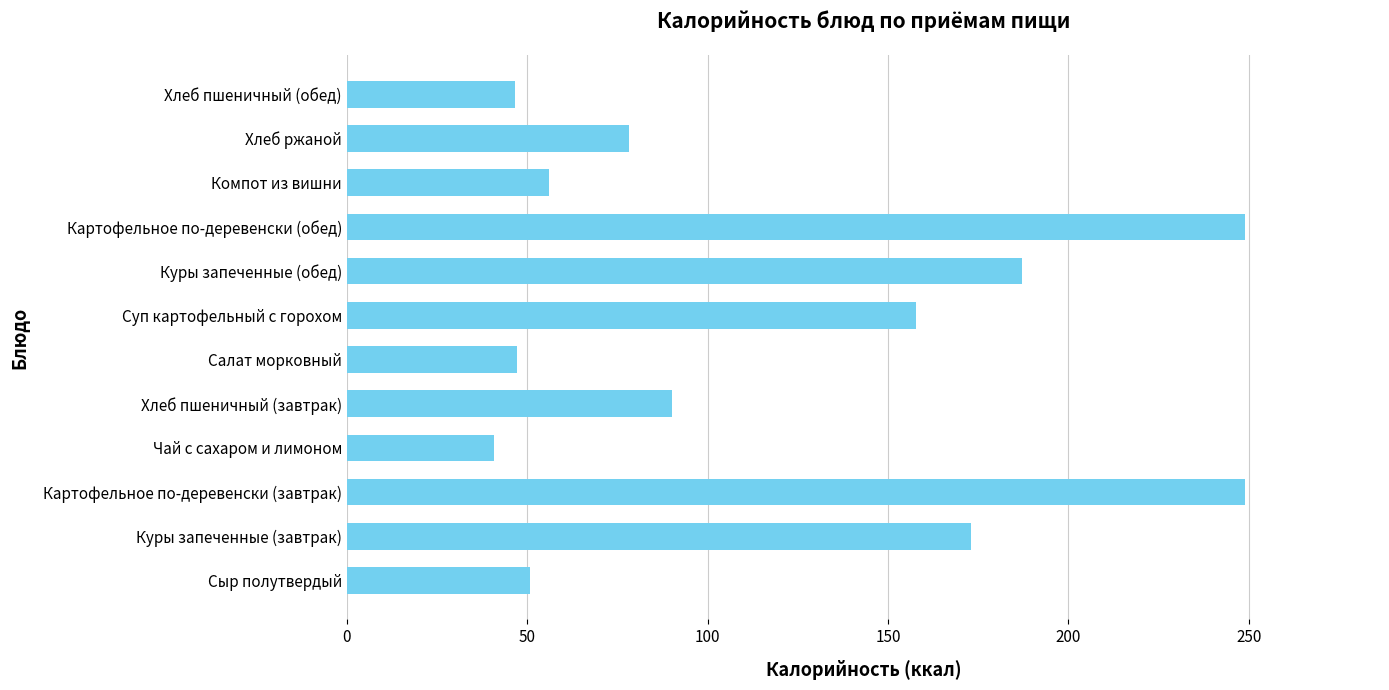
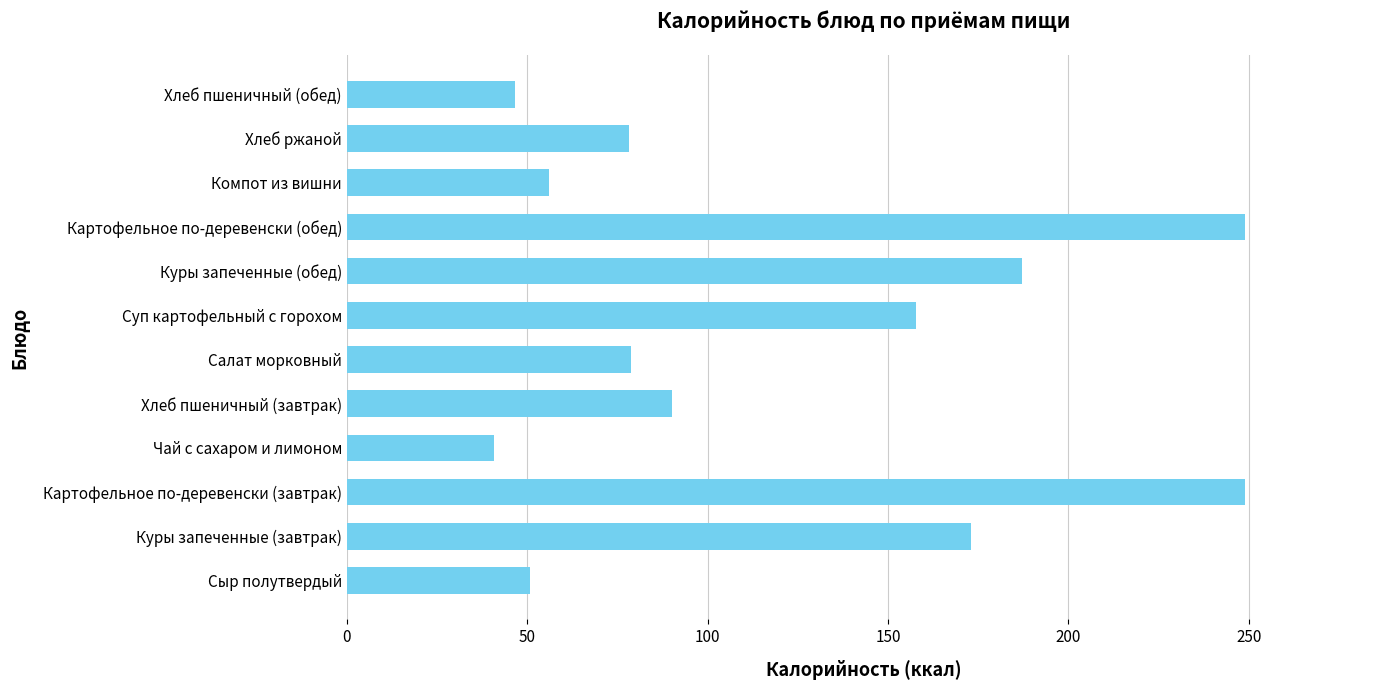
Салат морковный: 47 -> 79
